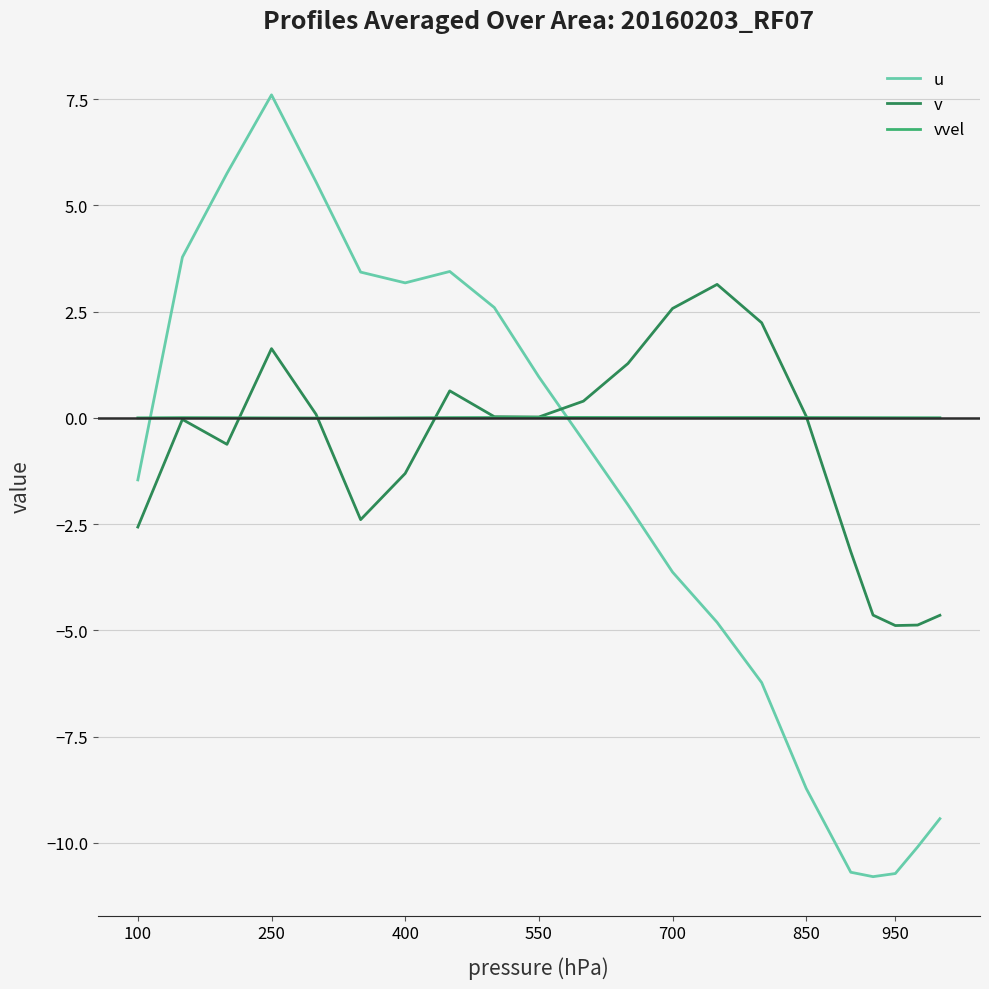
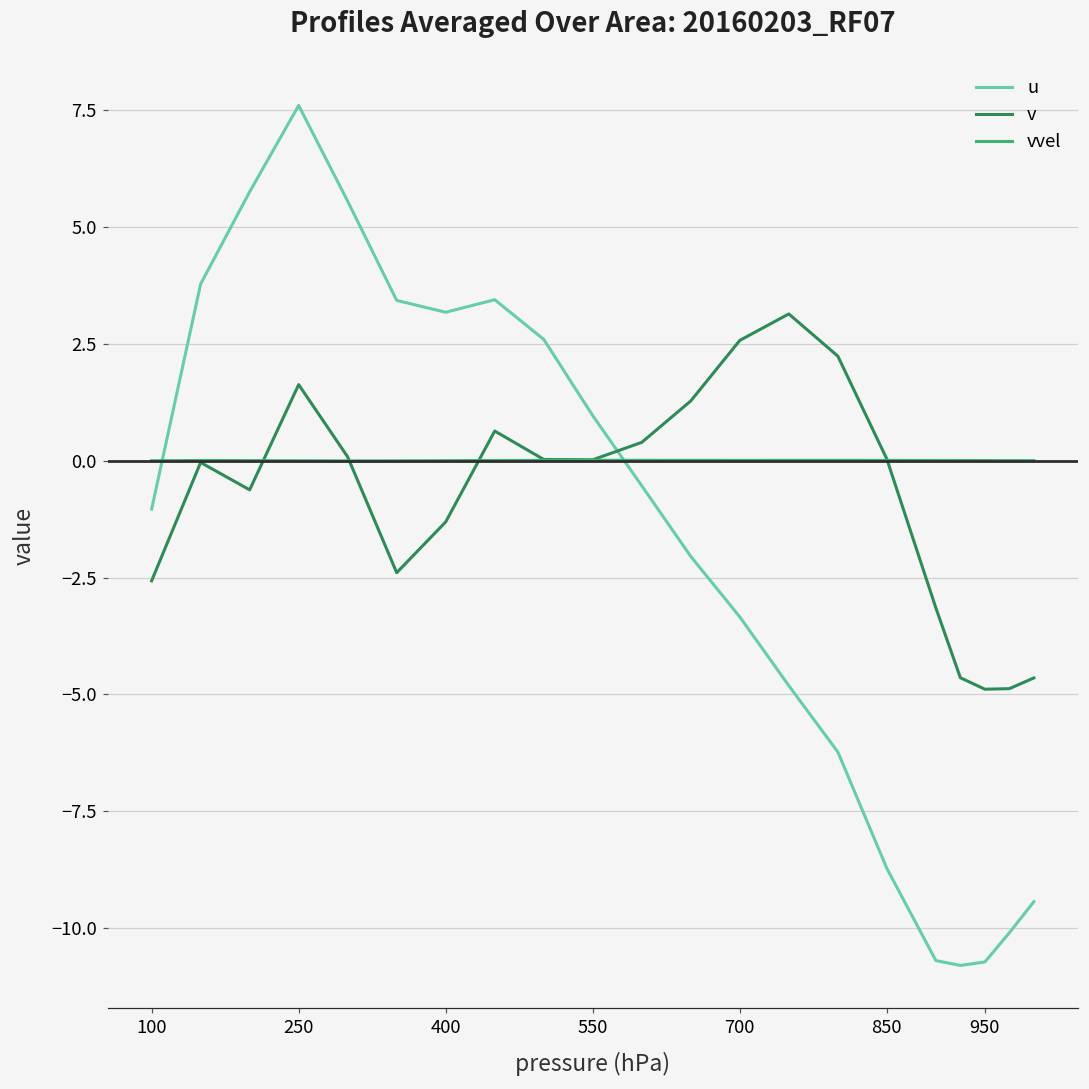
u, 100: -1.5 -> -1.0
u, 700: -3.6 -> -3.3
